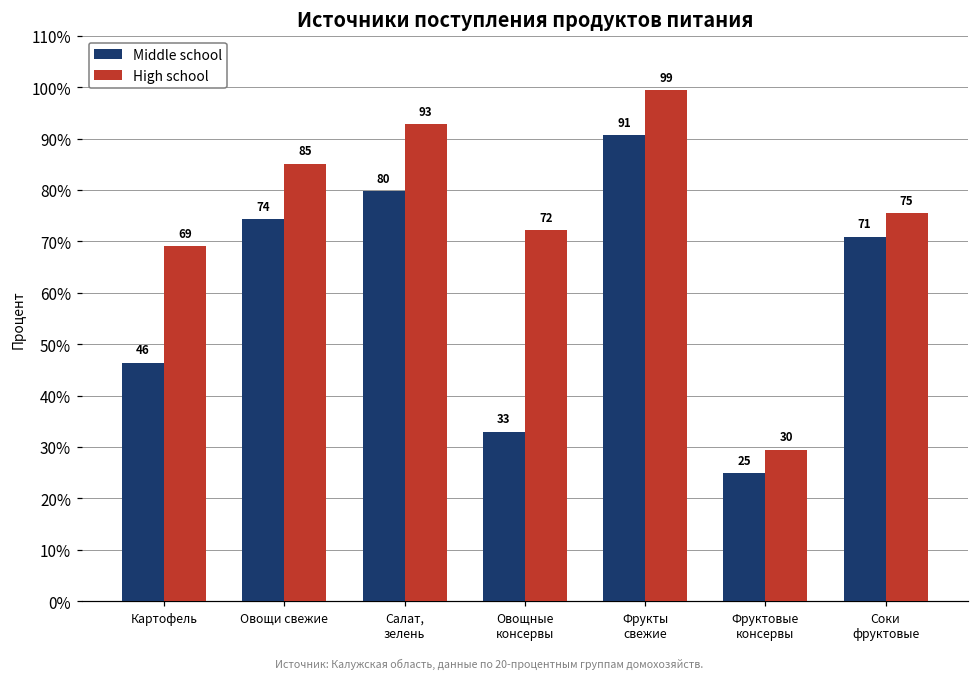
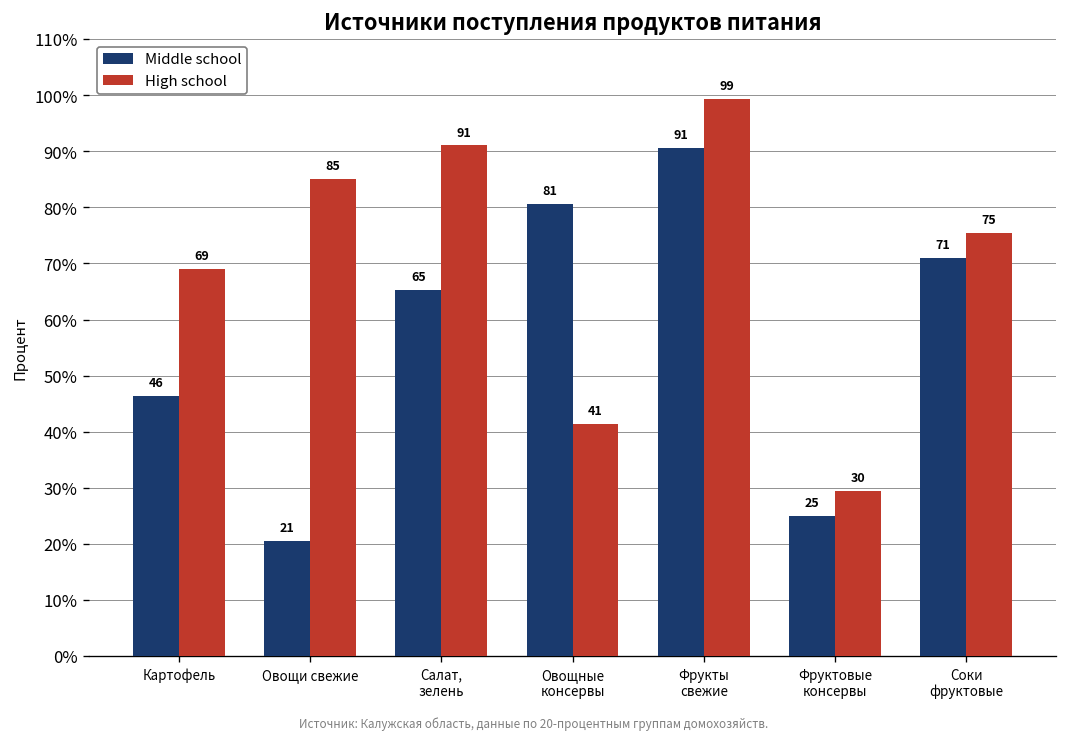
Middle school, Овощи свежие: 74 -> 21
Middle school, Салат, зелень: 80 -> 65
High school, Салат, зелень: 93 -> 91
Middle school, Овощные консервы: 33 -> 81
High school, Овощные консервы: 72 -> 41
